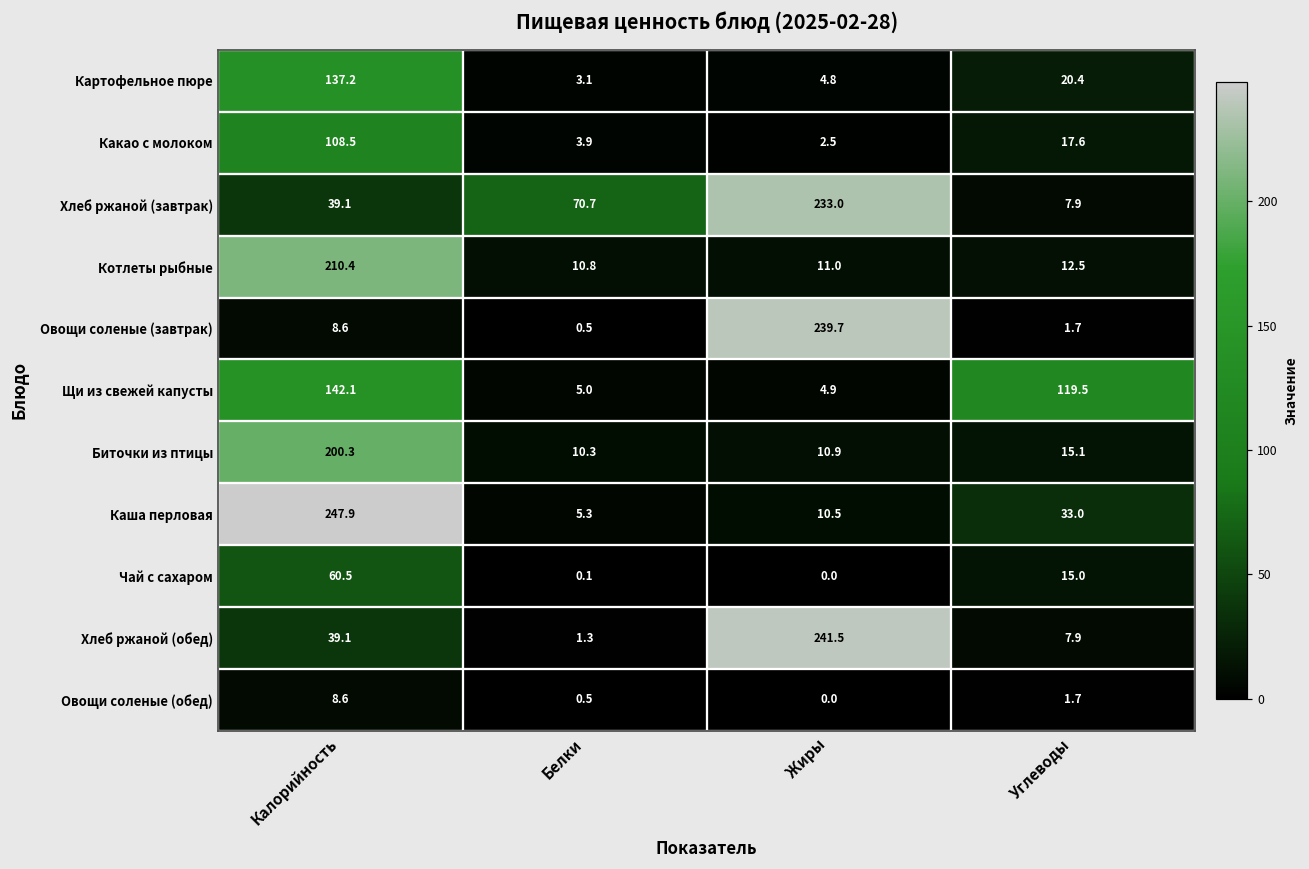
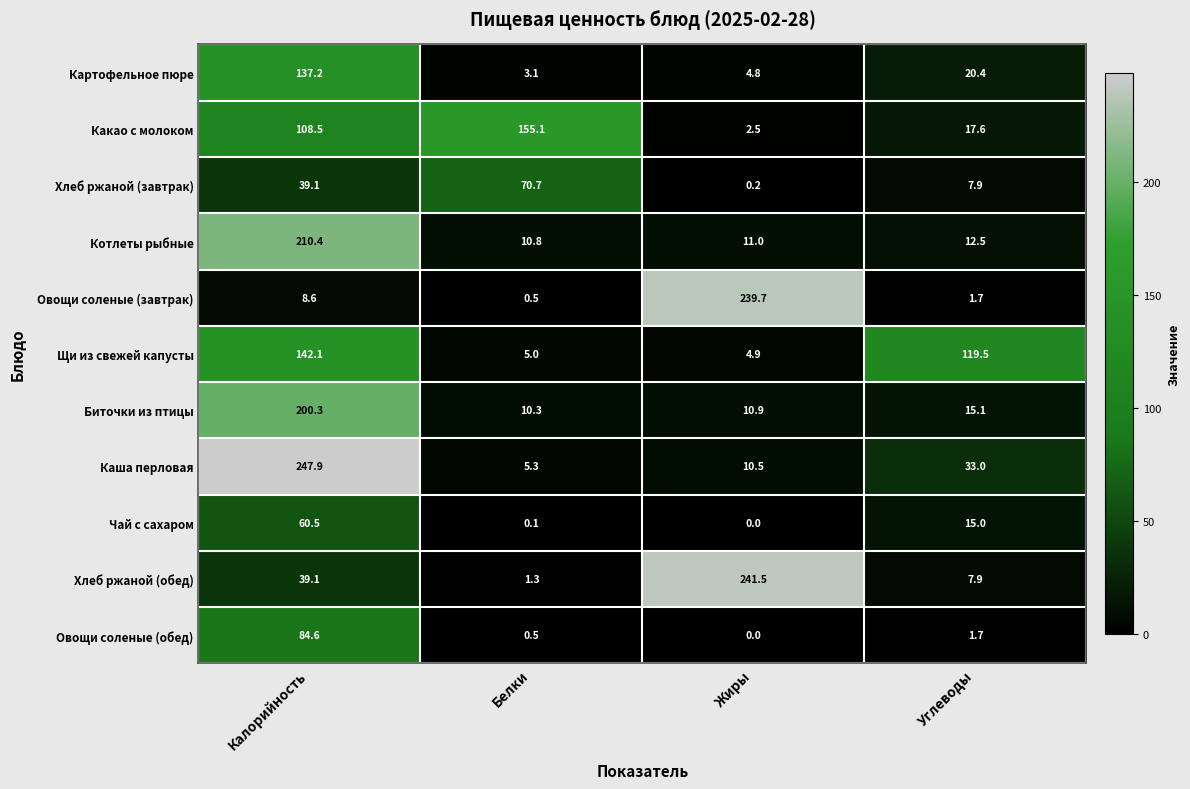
Какао с молоком, Белки: 3.9 -> 155.1
Хлеб ржаной (завтрак), Жиры: 233.0 -> 0.2
Овощи соленые (обед), Калорийность: 8.6 -> 84.6
